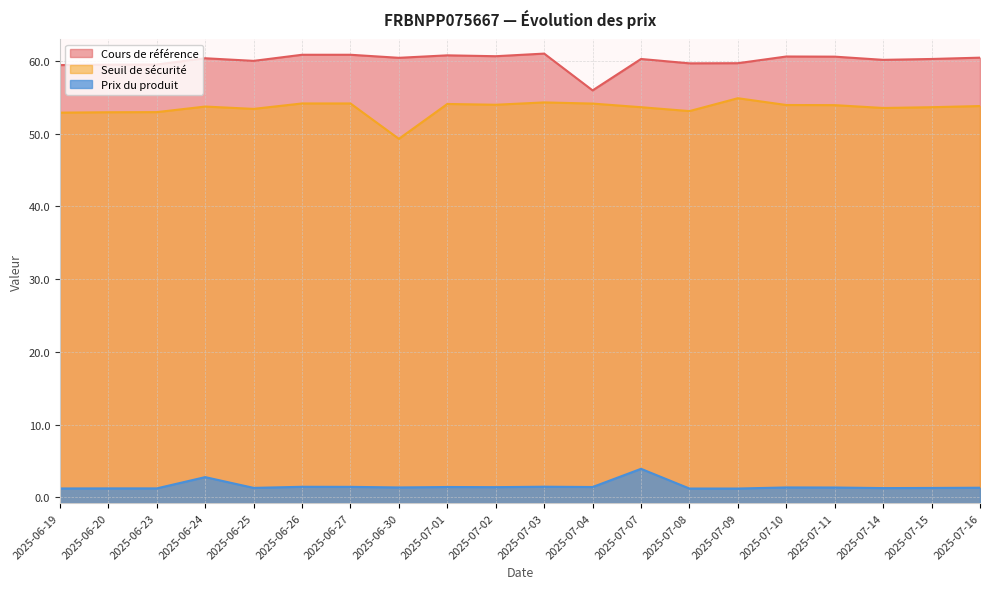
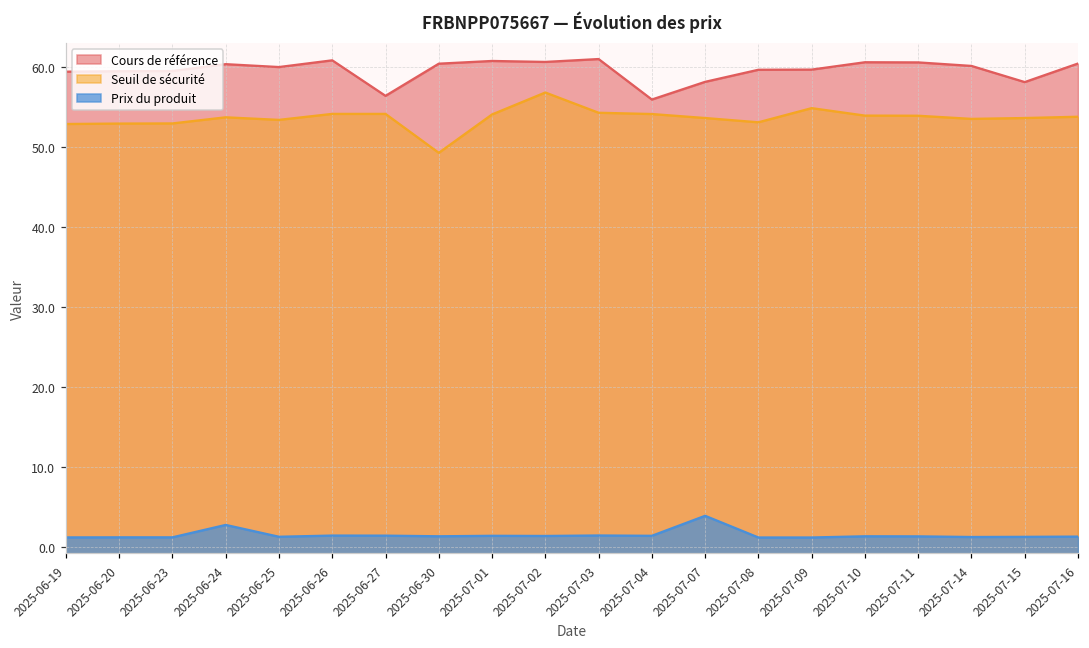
Cours de référence, 2025-06-27: 61 -> 56
Seuil de sécurité, 2025-07-02: 54 -> 57
Cours de référence, 2025-07-07: 60 -> 58
Cours de référence, 2025-07-15: 60 -> 58
